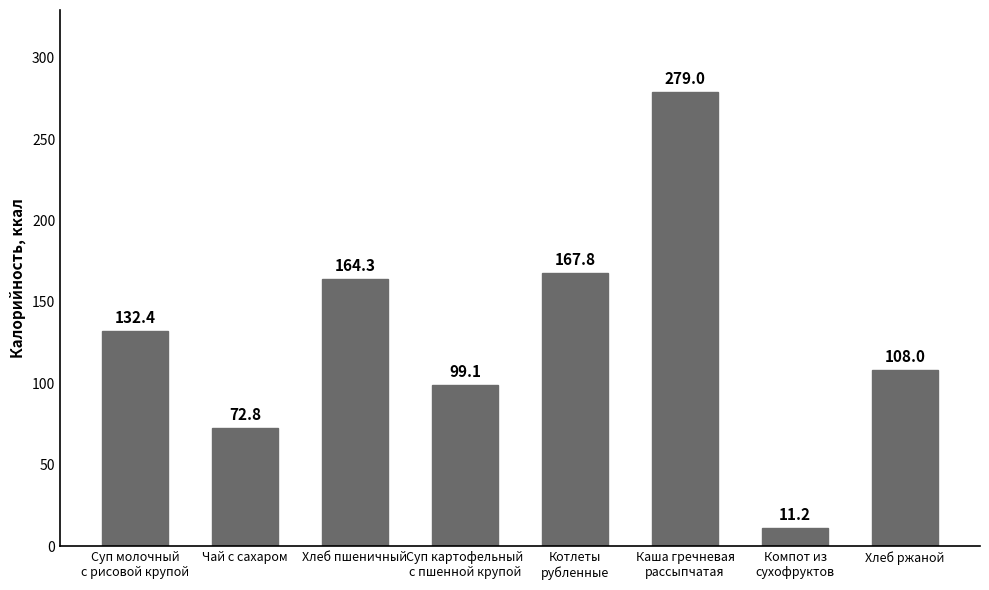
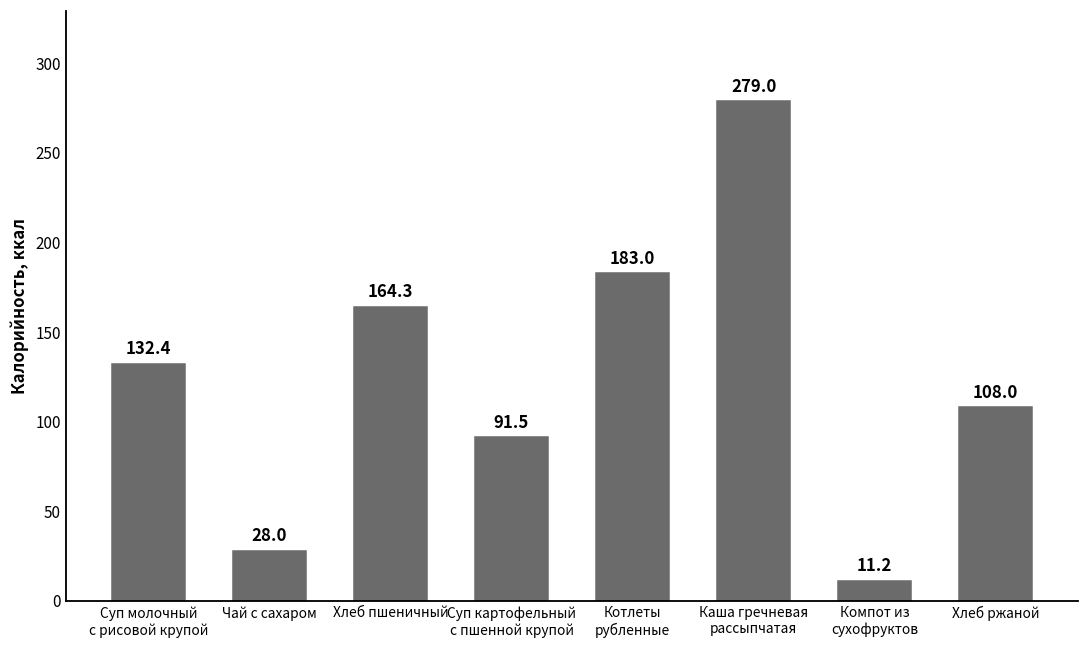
Чай с сахаром: 72.8 -> 28.0
Суп картофельный с пшенной крупой: 99.1 -> 91.5
Котлеты рубленные: 167.8 -> 183.0
